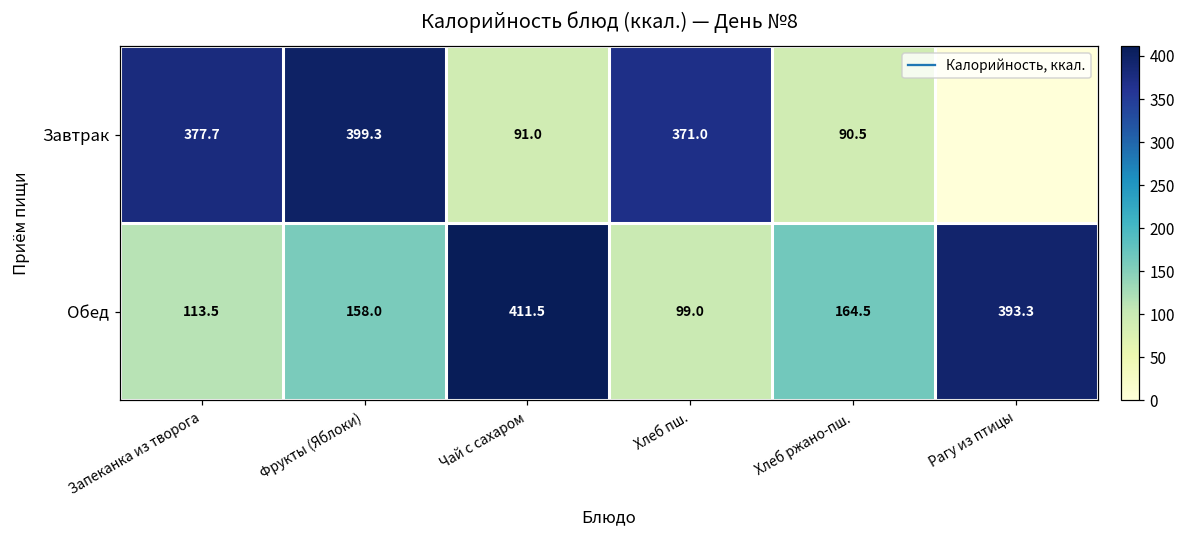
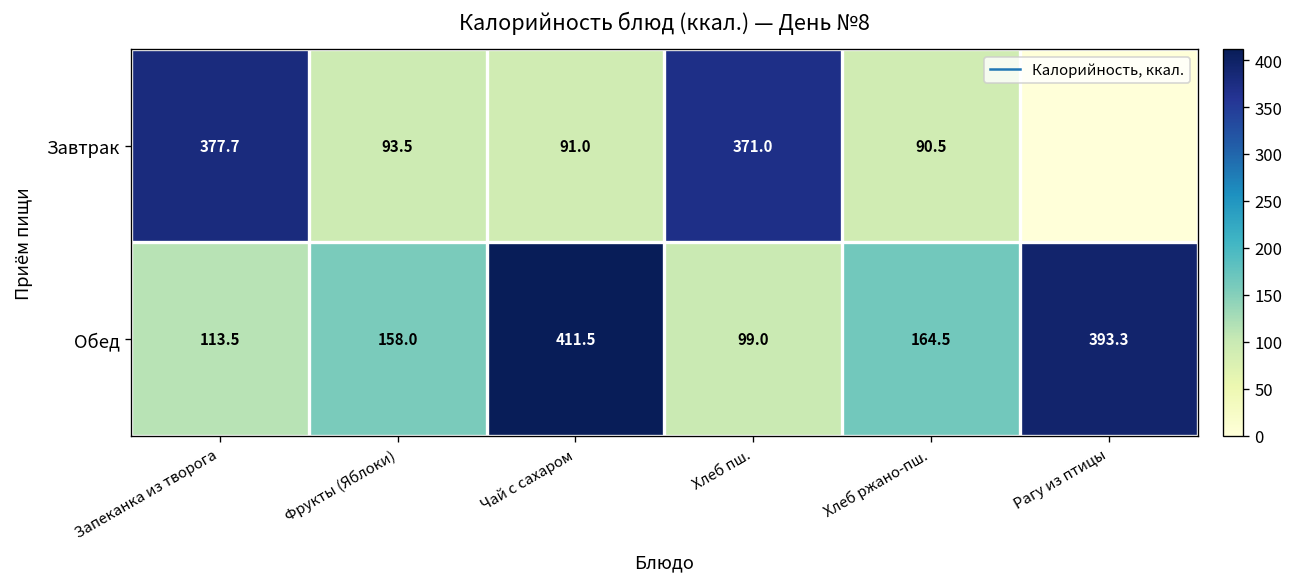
Завтрак, Фрукты (Яблоки): 399.3 -> 93.5
